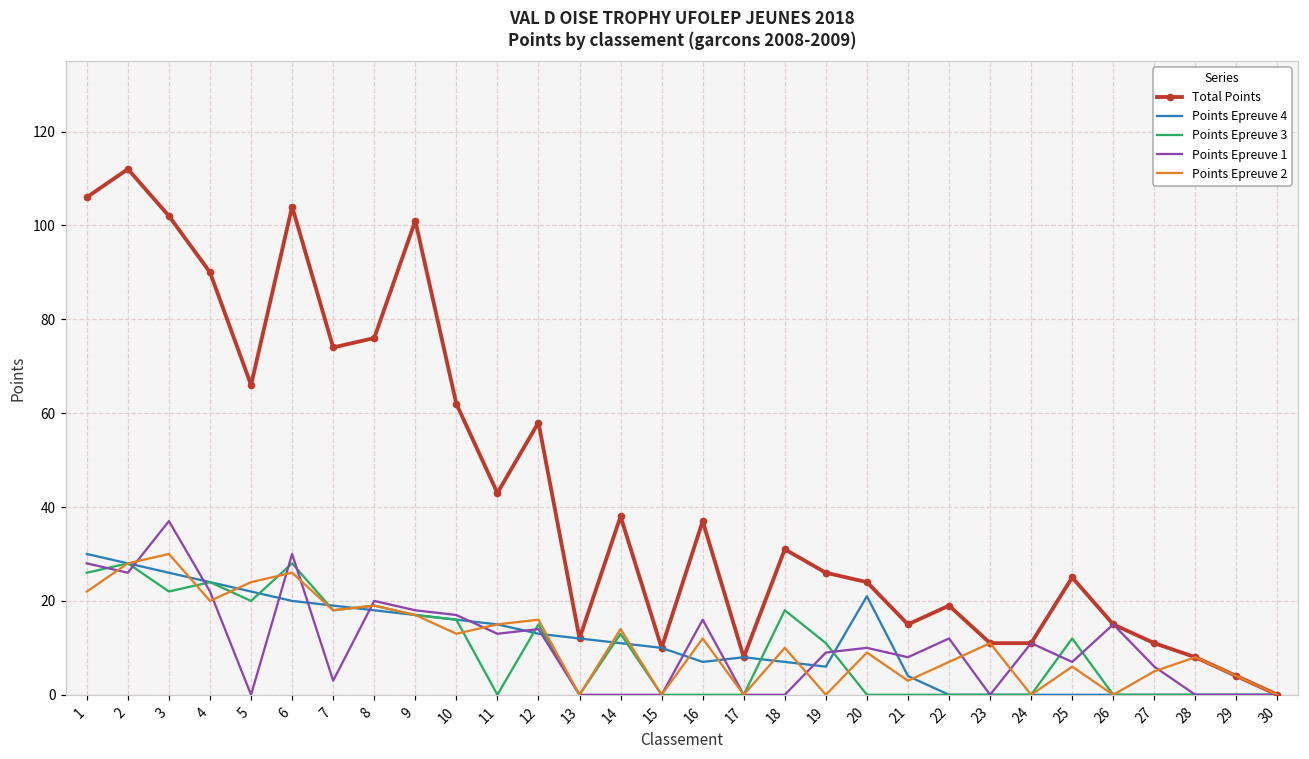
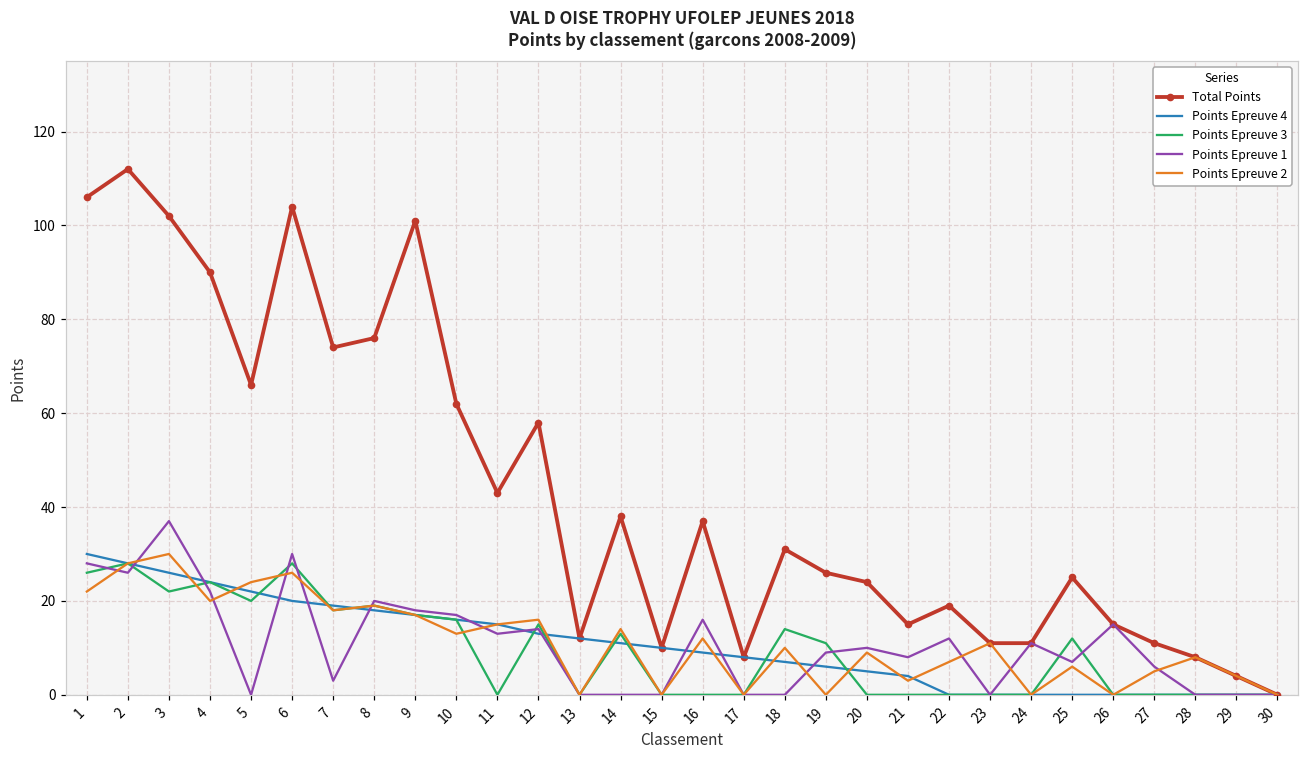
Points Epreuve 4, 16: 7 -> 9
Points Epreuve 3, 18: 18 -> 14
Points Epreuve 4, 20: 21 -> 5
